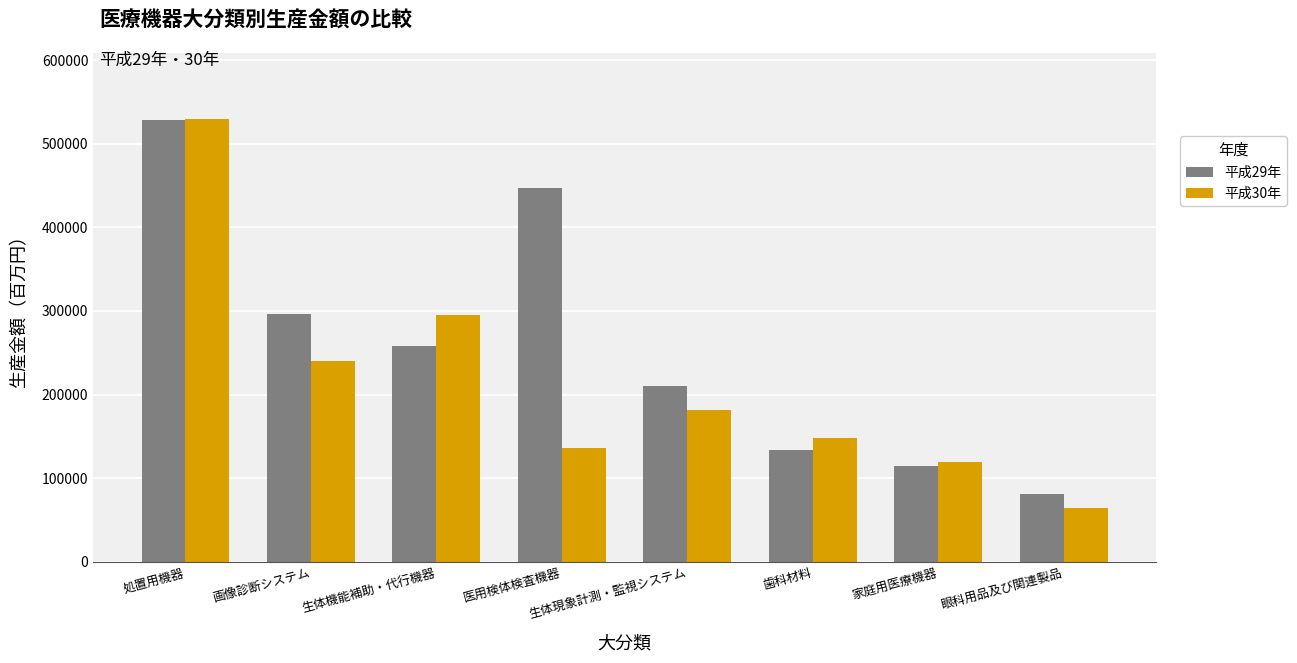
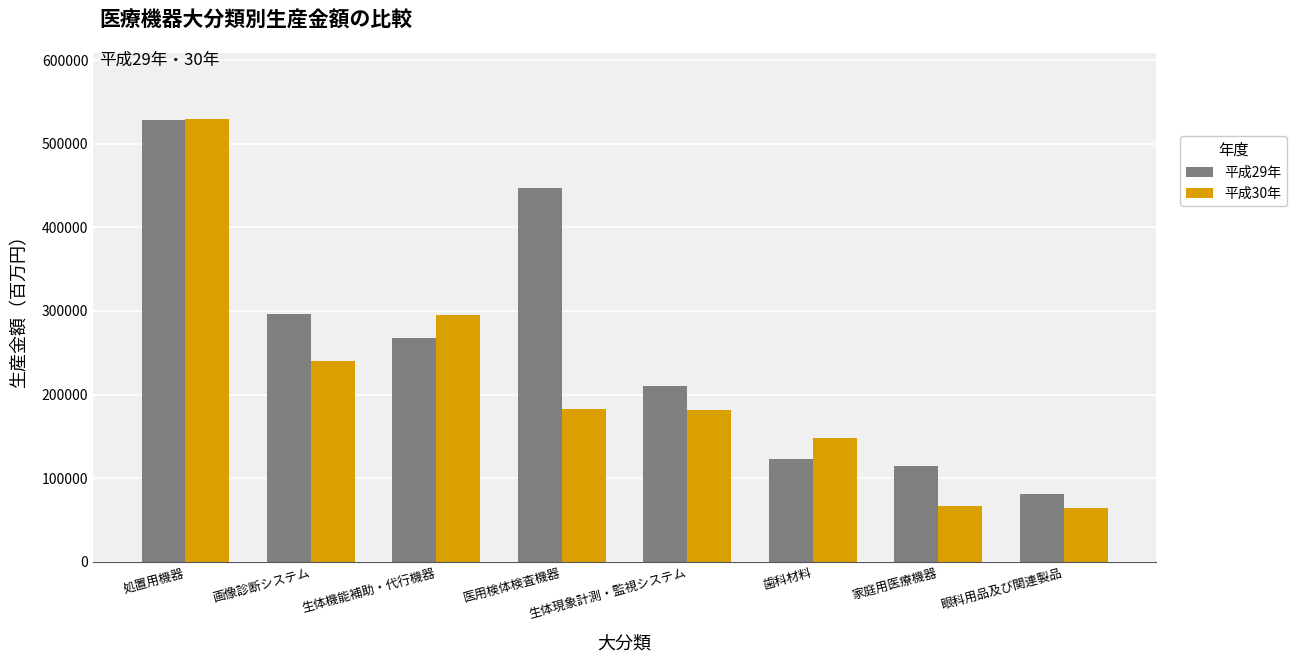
平成29年, 生体機能補助・代行機器: 260000 -> 270000
平成30年, 医用検体検査機器: 140000 -> 180000
平成29年, 歯科材料: 130000 -> 120000
平成30年, 家庭用医療機器: 120000 -> 70000
